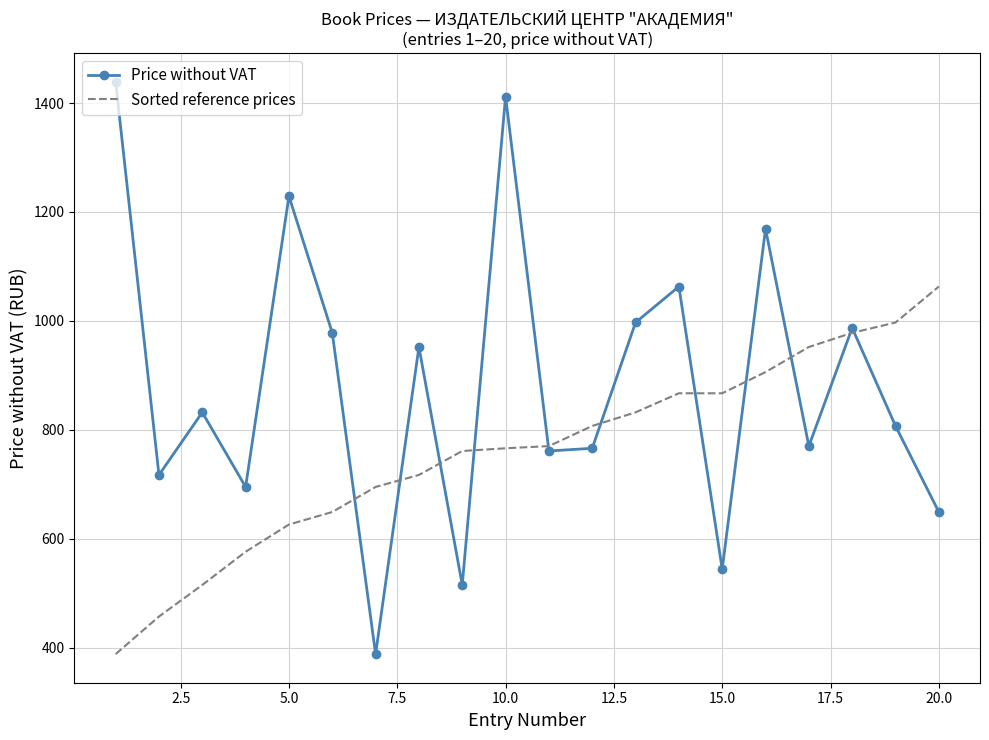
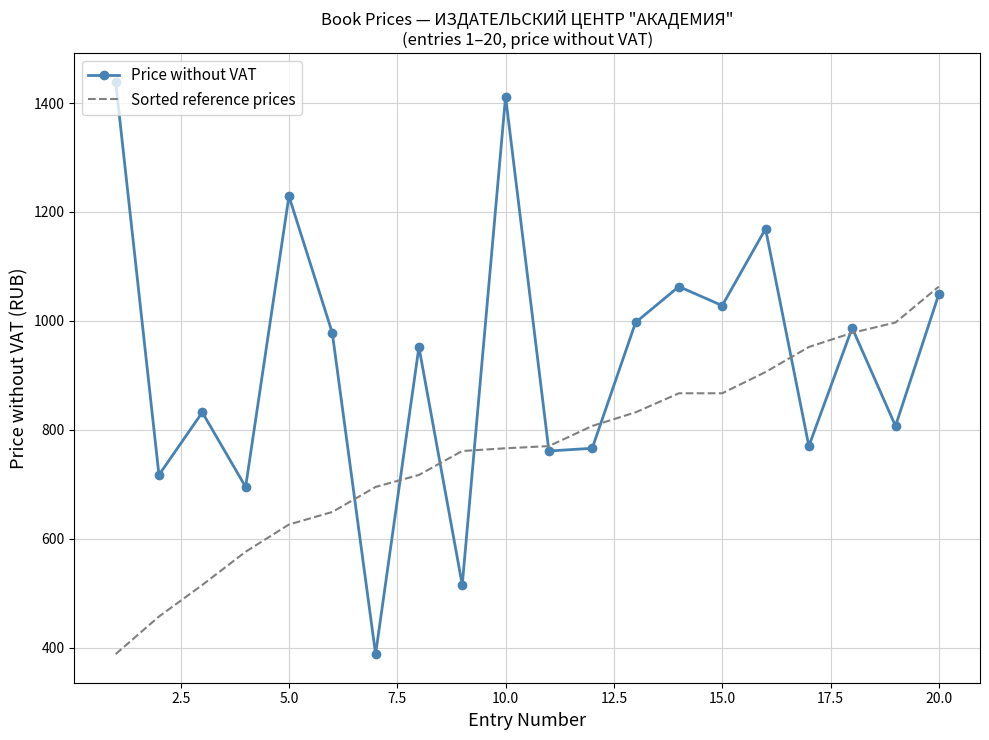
Price without VAT, 15.0: 540 -> 1030
Price without VAT, 20.0: 650 -> 1050
